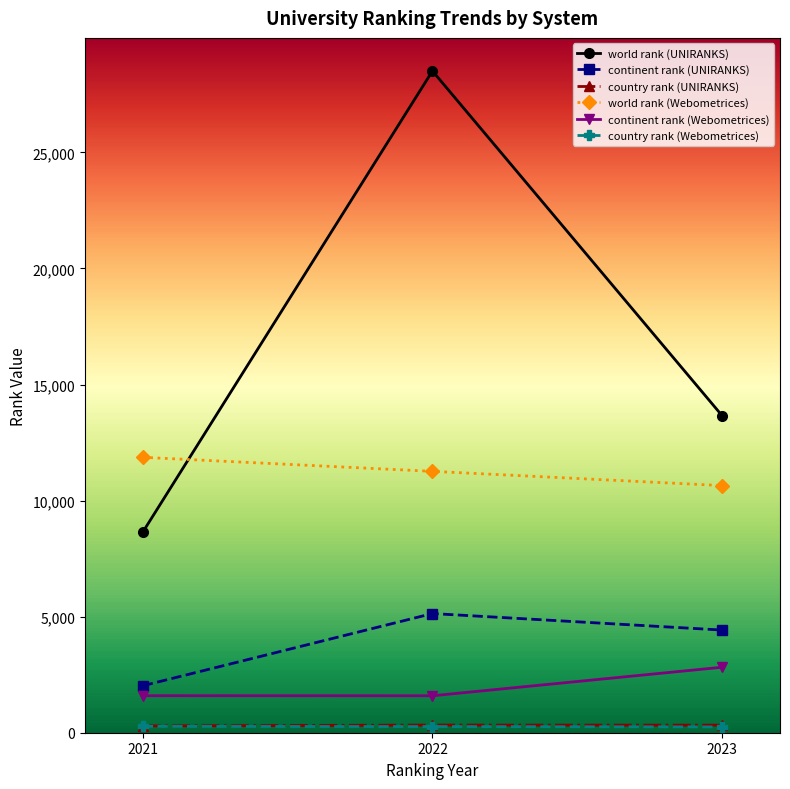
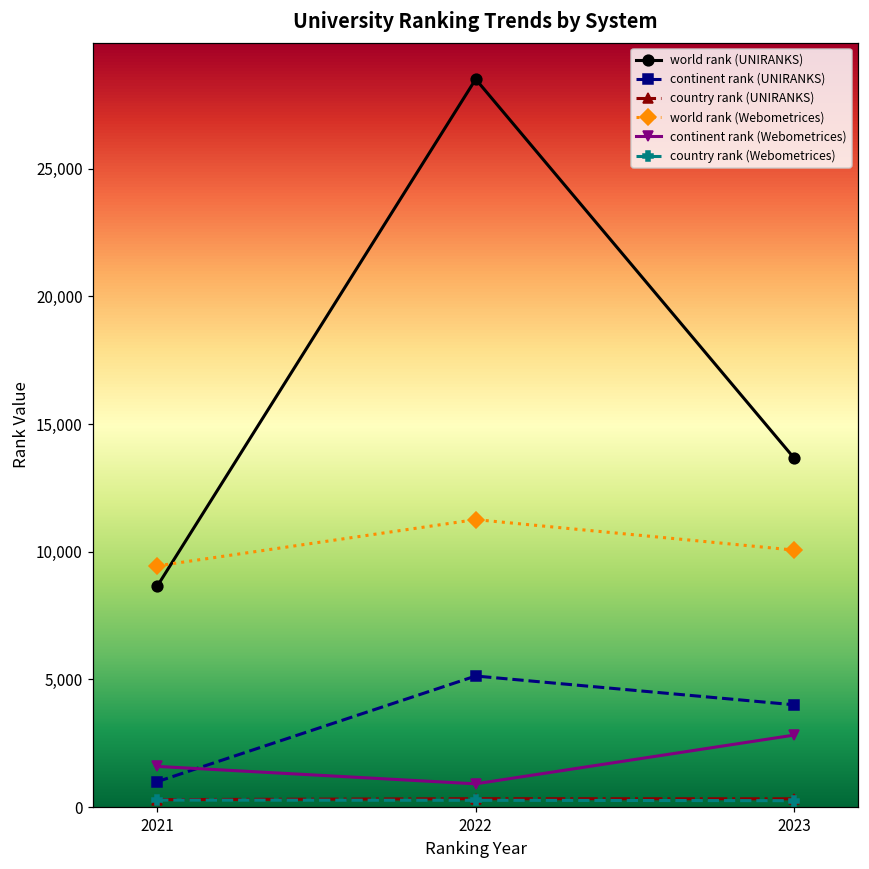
continent rank (UNIRANKS), 2021: 2,000 -> 1,000
world rank (Webometrices), 2021: 11,900 -> 9,400
continent rank (Webometrices), 2022: 1,600 -> 900
continent rank (UNIRANKS), 2023: 4,400 -> 4,000
world rank (Webometrices), 2023: 10,600 -> 10,100
